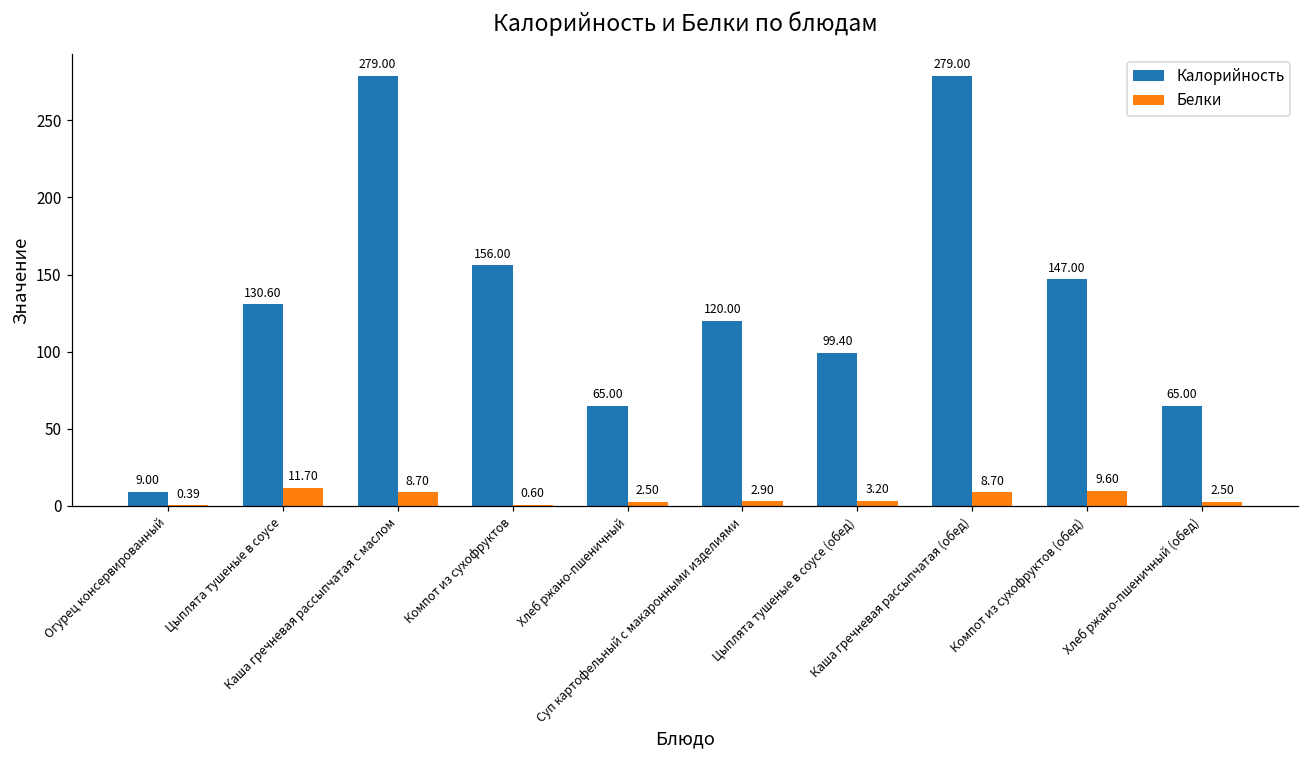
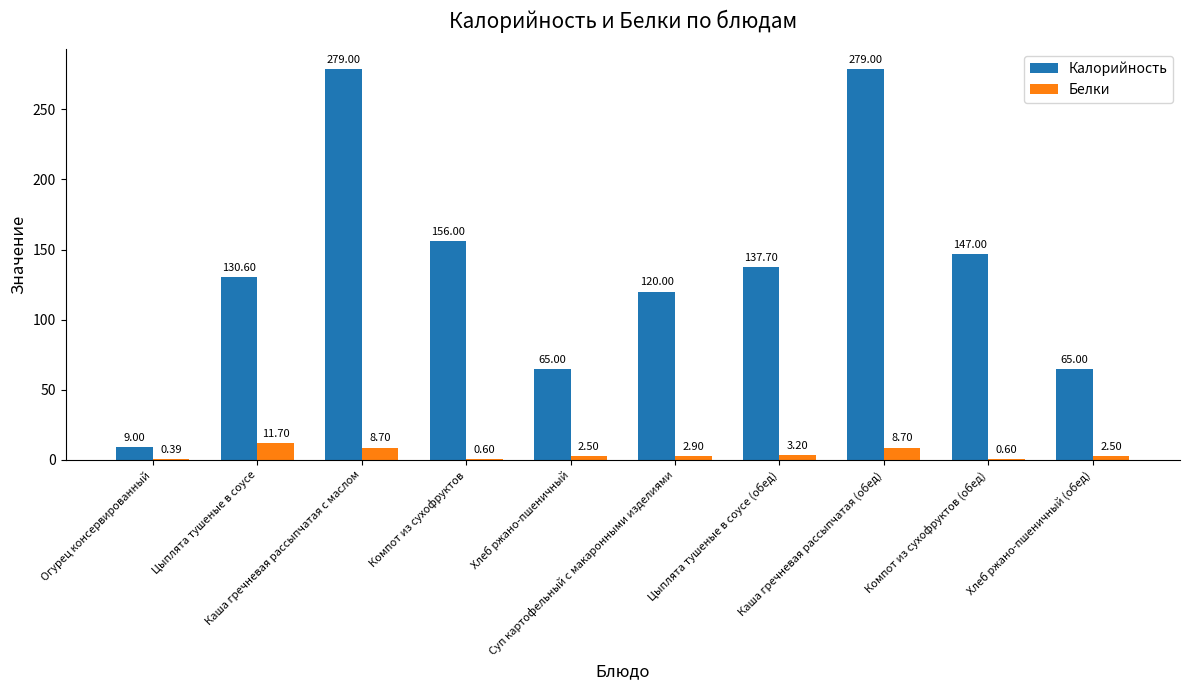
Калорийность, Цыплята тушеные в соусе (обед): 99.40 -> 137.70
Белки, Компот из сухофруктов (обед): 9.60 -> 0.60
